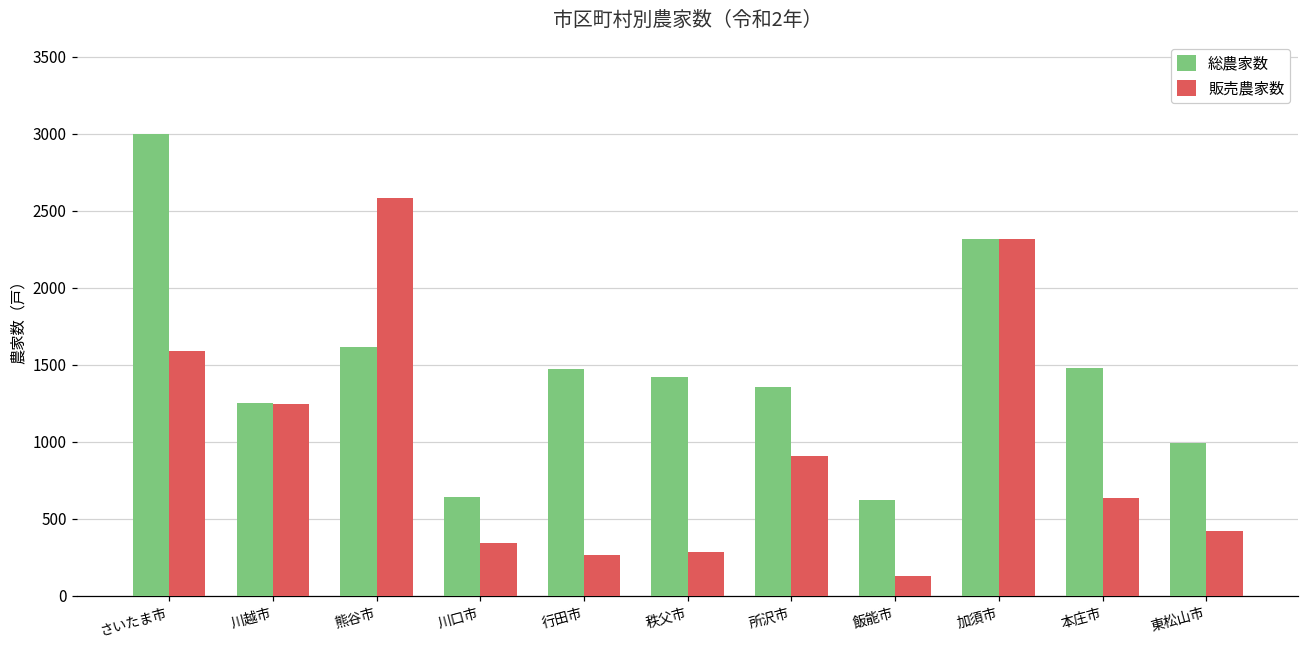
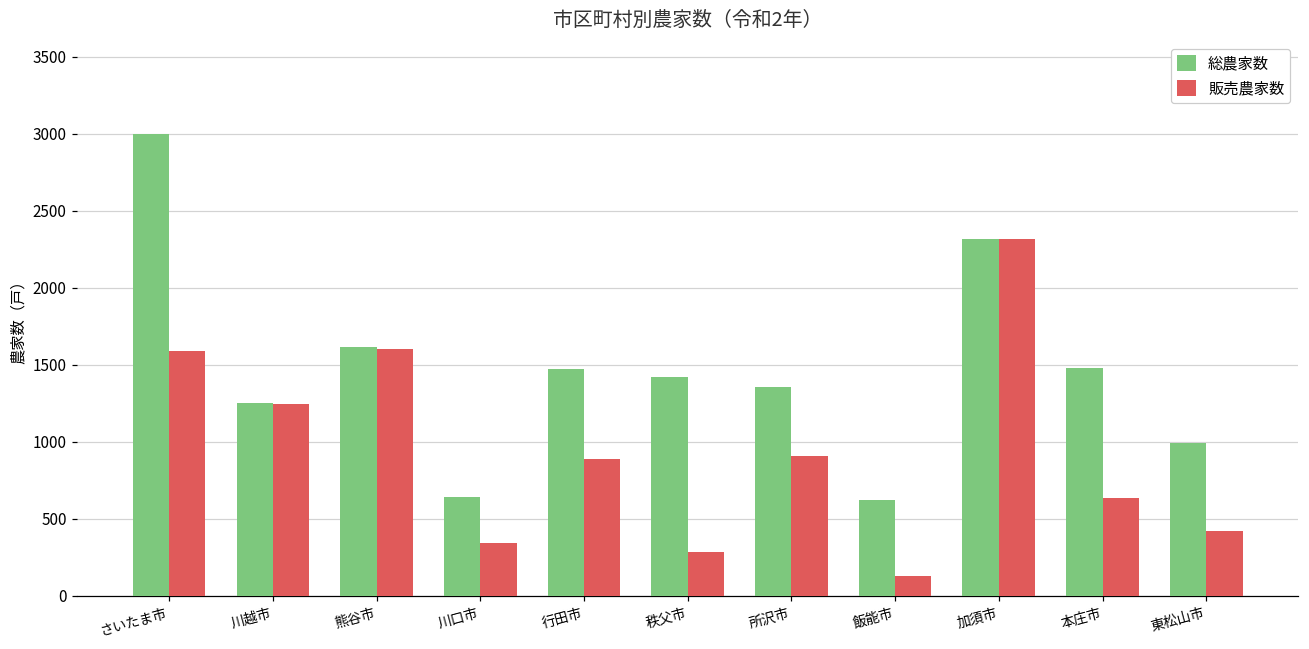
販売農家数, 熊谷市: 2580 -> 1600
販売農家数, 行田市: 270 -> 890
